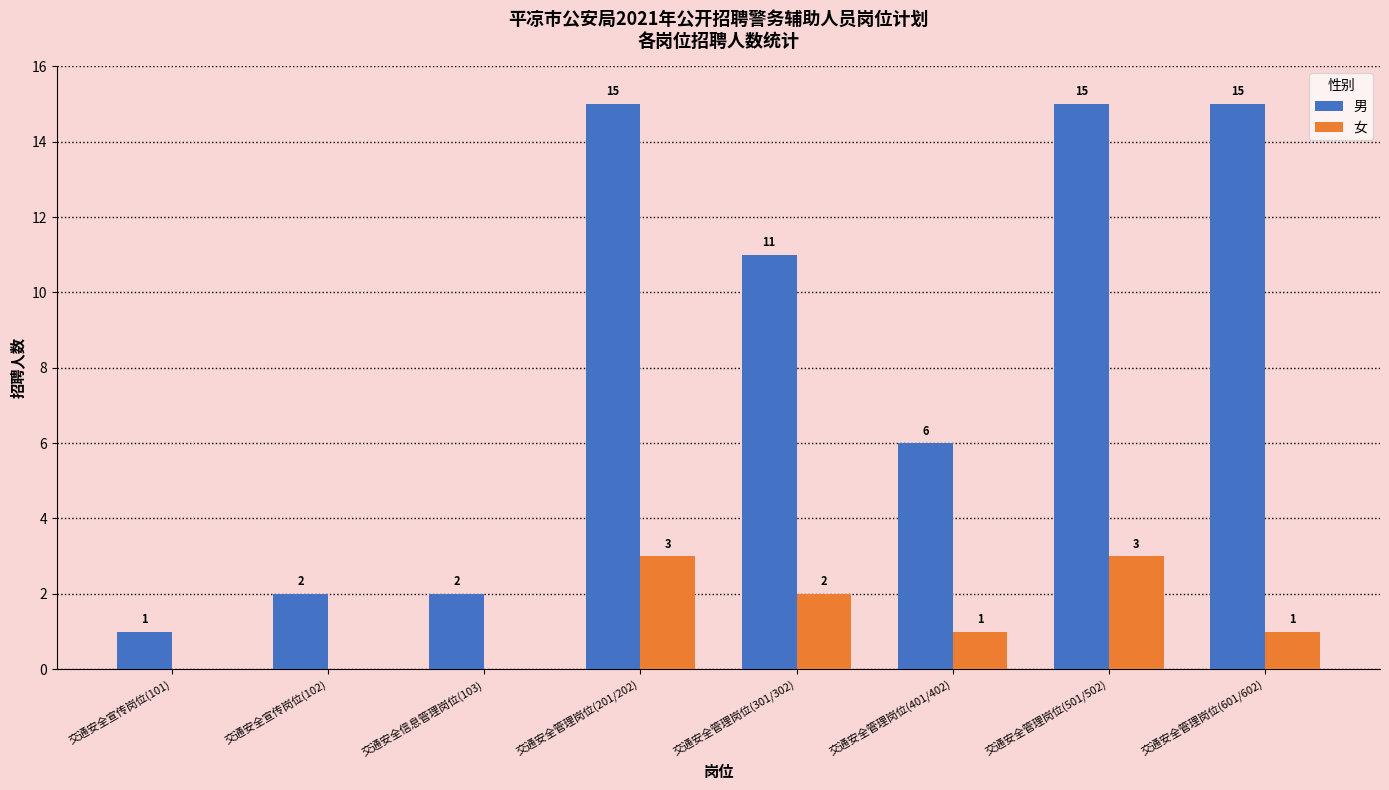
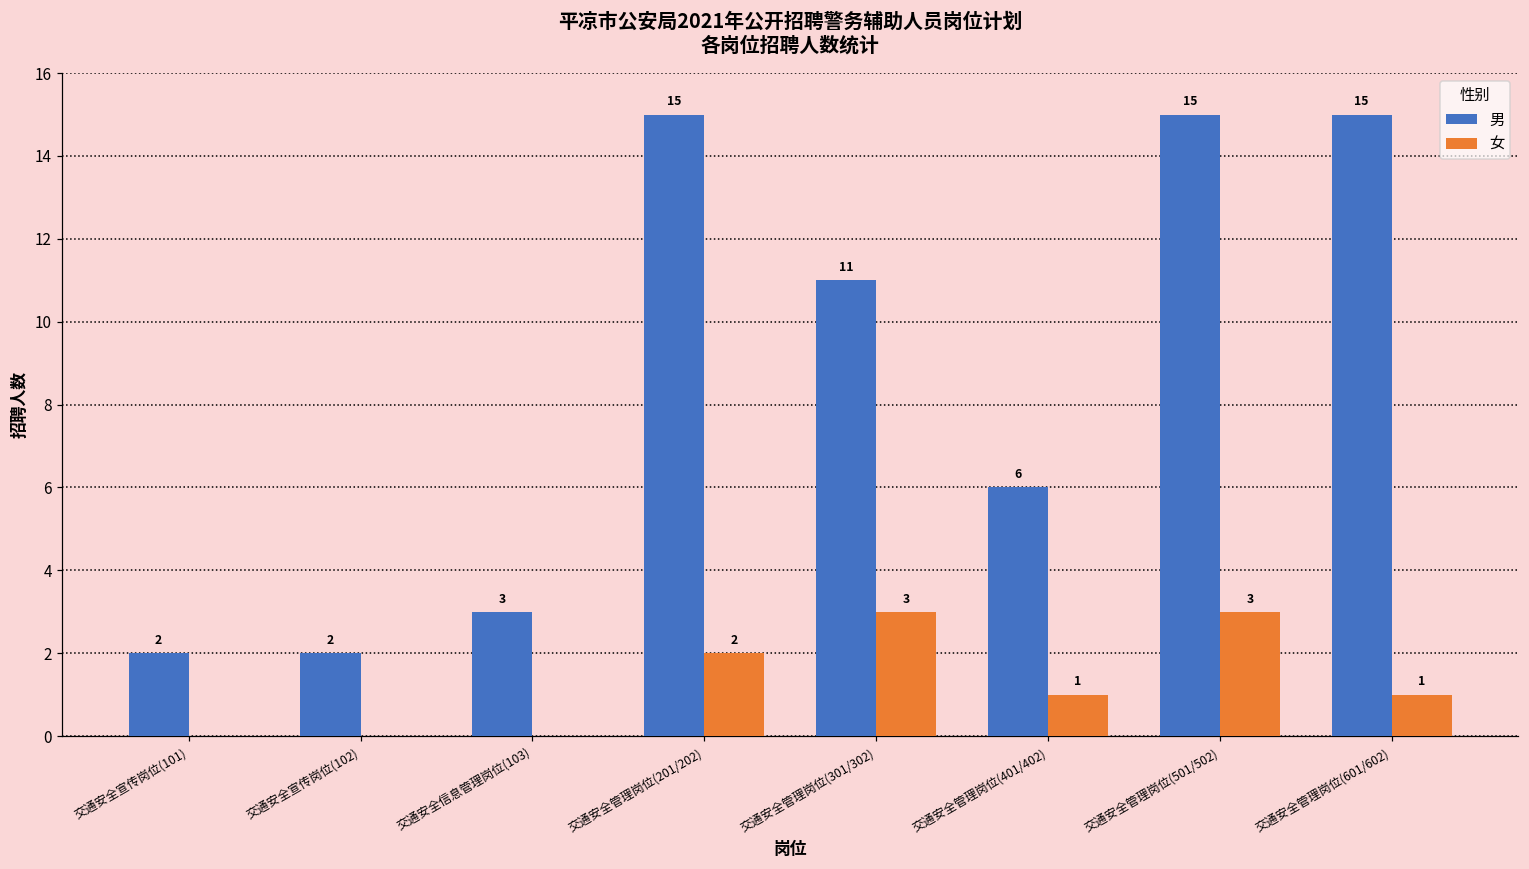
男, 交通安全宣传岗位(101): 1 -> 2
男, 交通安全信息管理岗位(103): 2 -> 3
女, 交通安全管理岗位(201/202): 3 -> 2
女, 交通安全管理岗位(301/302): 2 -> 3
